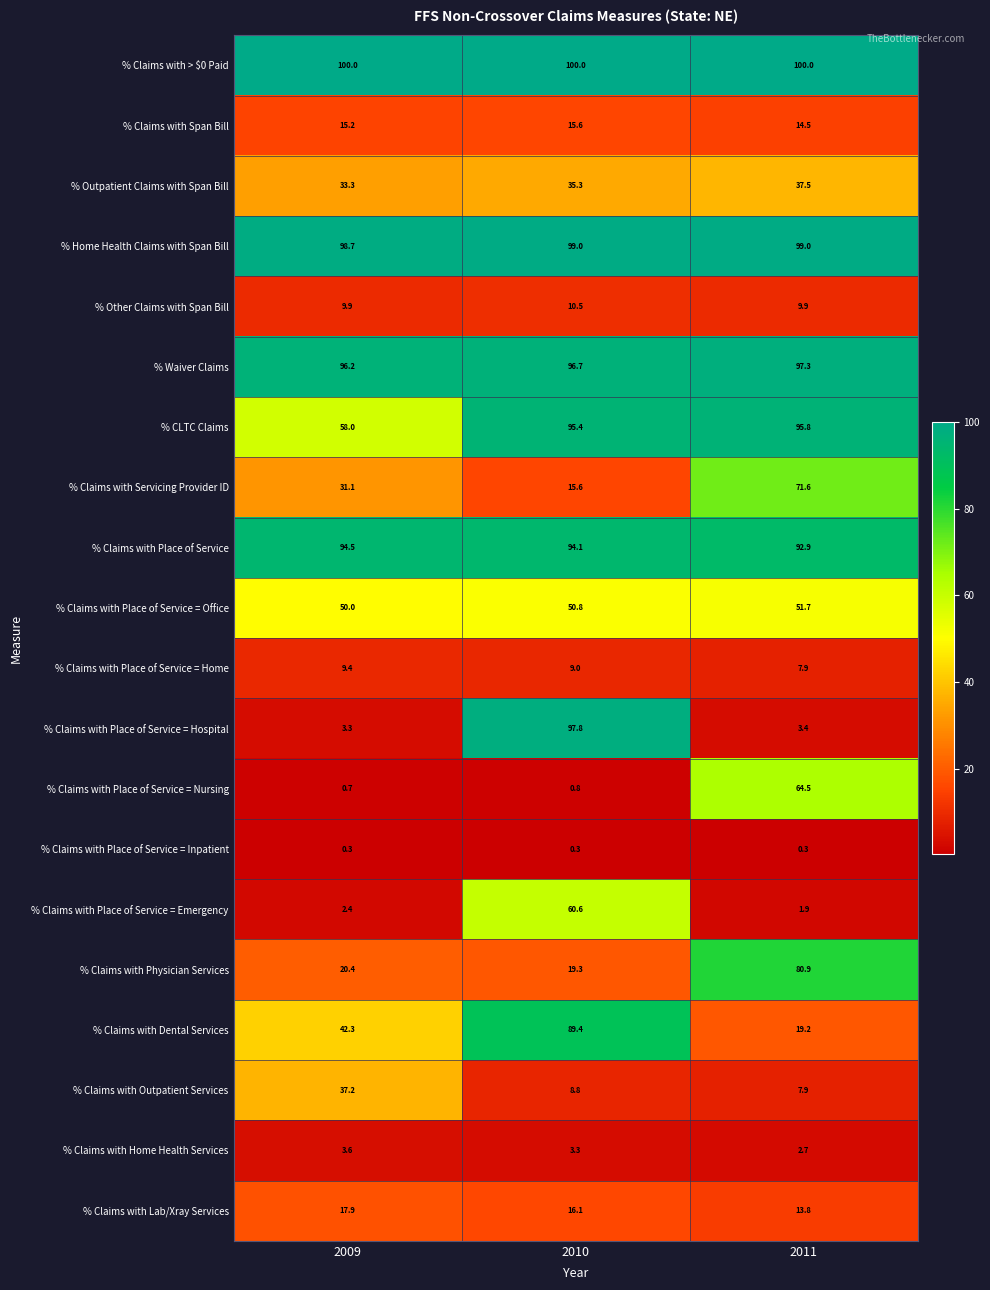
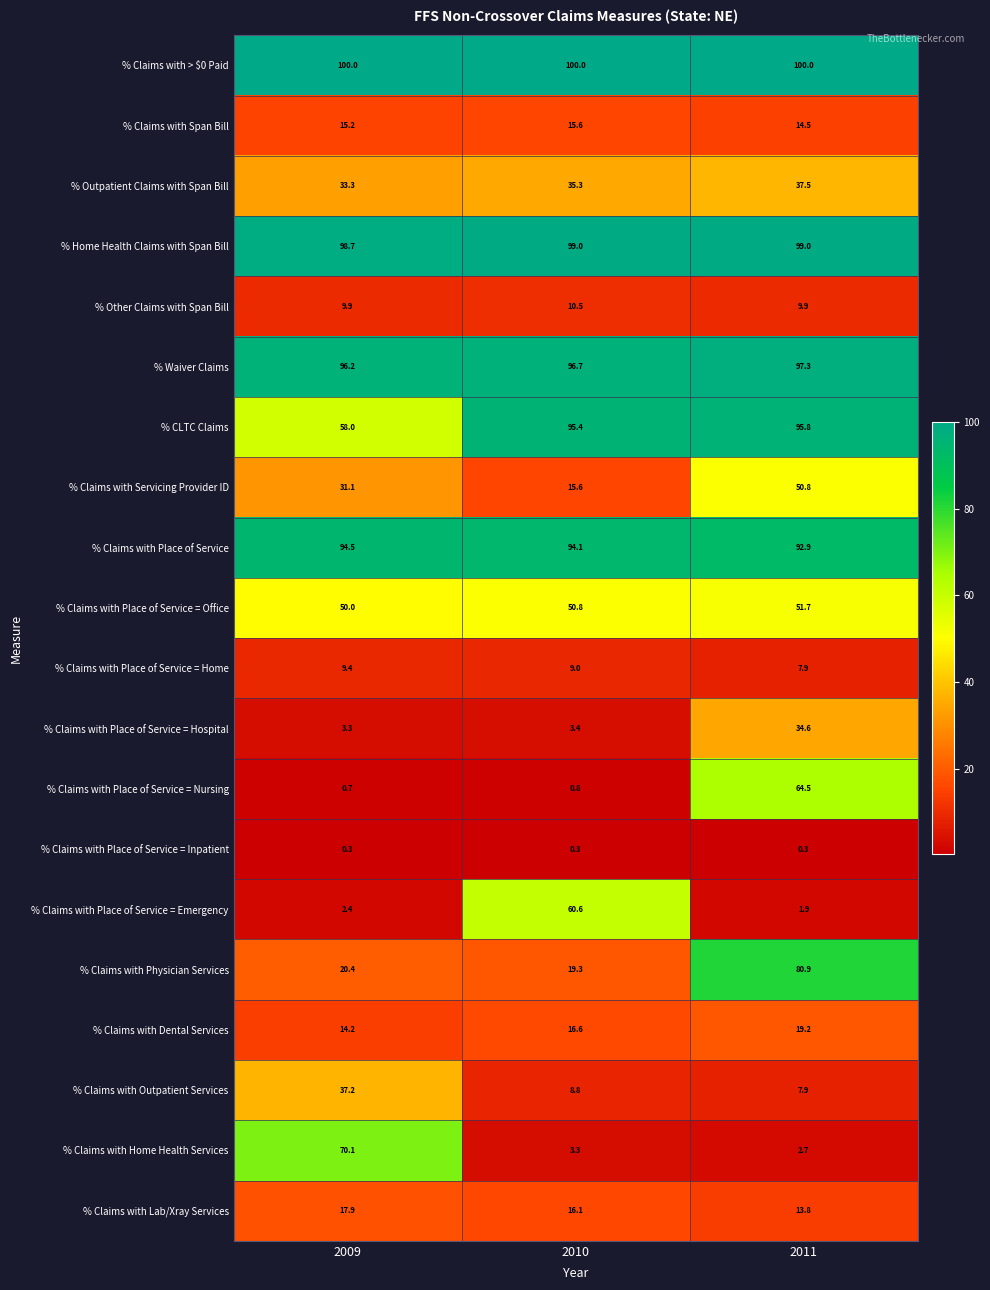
% Claims with Servicing Provider ID, 2011: 71.6 -> 50.8
% Claims with Place of Service = Hospital, 2010: 97.8 -> 3.4
% Claims with Place of Service = Hospital, 2011: 3.4 -> 34.6
% Claims with Dental Services, 2009: 42.3 -> 14.2
% Claims with Dental Services, 2010: 89.4 -> 16.6
% Claims with Home Health Services, 2009: 3.6 -> 70.1
